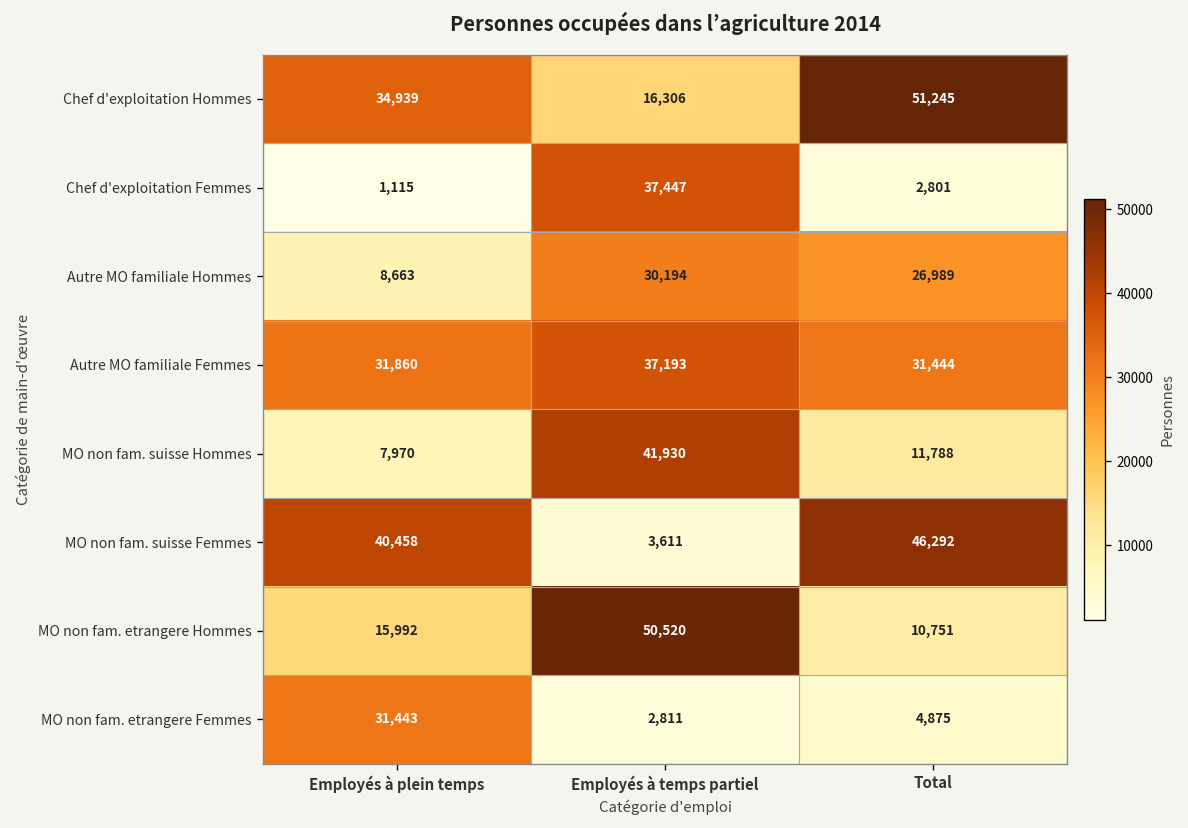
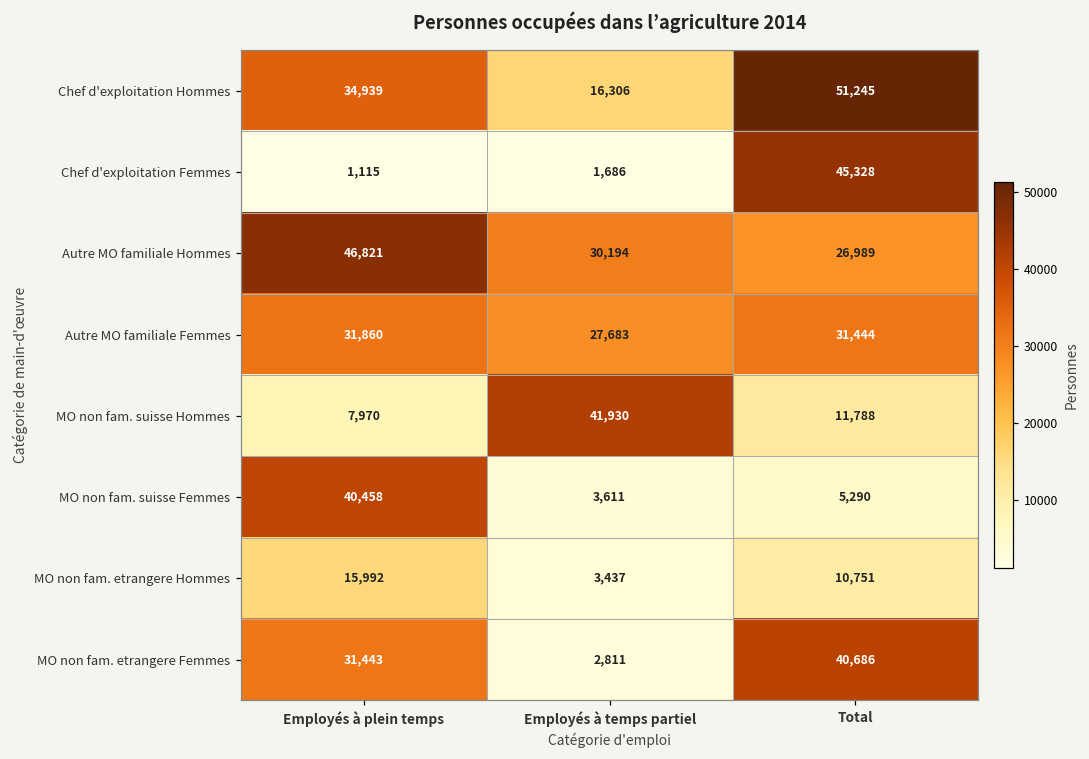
Chef d'exploitation Femmes, Employés à temps partiel: 37,447 -> 1,686
Chef d'exploitation Femmes, Total: 2,801 -> 45,328
Autre MO familiale Hommes, Employés à plein temps: 8,663 -> 46,821
Autre MO familiale Femmes, Employés à temps partiel: 37,193 -> 27,683
MO non fam. suisse Femmes, Total: 46,292 -> 5,290
MO non fam. etrangere Hommes, Employés à temps partiel: 50,520 -> 3,437
MO non fam. etrangere Femmes, Total: 4,875 -> 40,686
